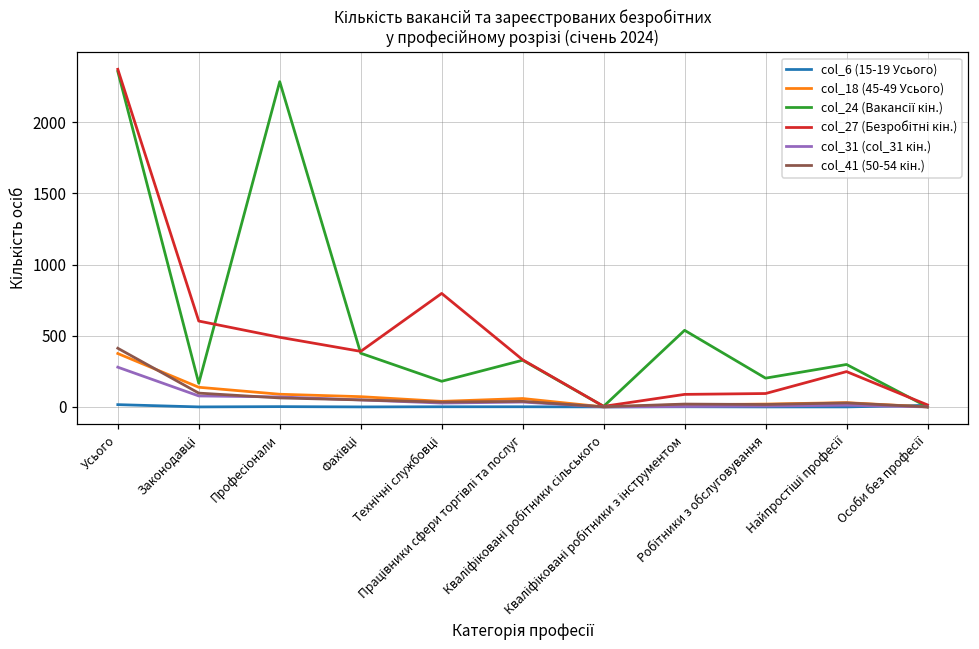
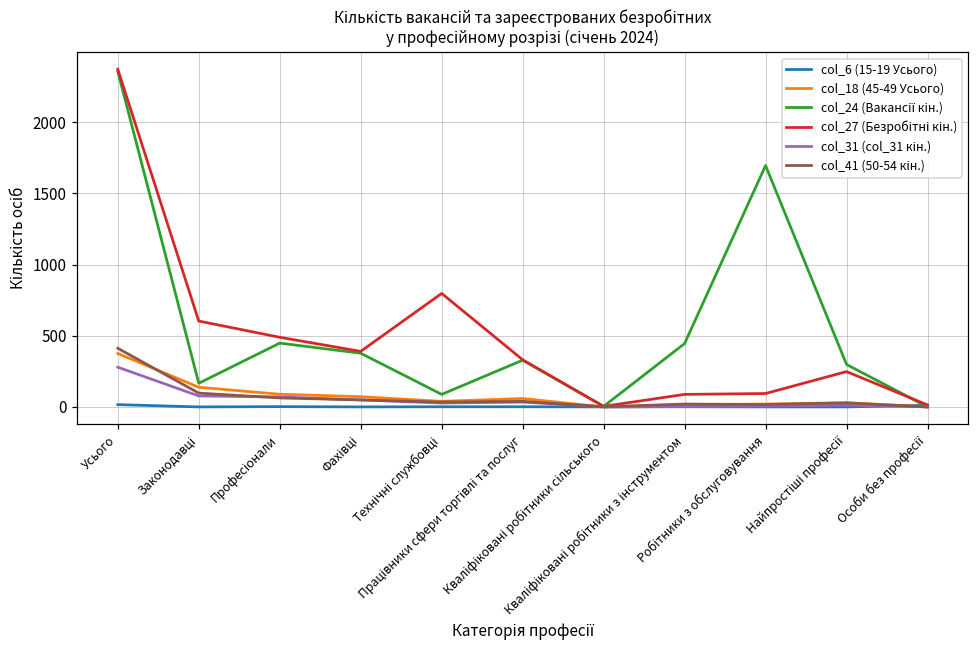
col_24 (Вакансії кін.), Професіонали: 2280 -> 450
col_24 (Вакансії кін.), Технічні службовці: 180 -> 90
col_24 (Вакансії кін.), Кваліфіковані робітники з інструментом: 540 -> 450
col_24 (Вакансії кін.), Робітники з обслуговування: 200 -> 1700
